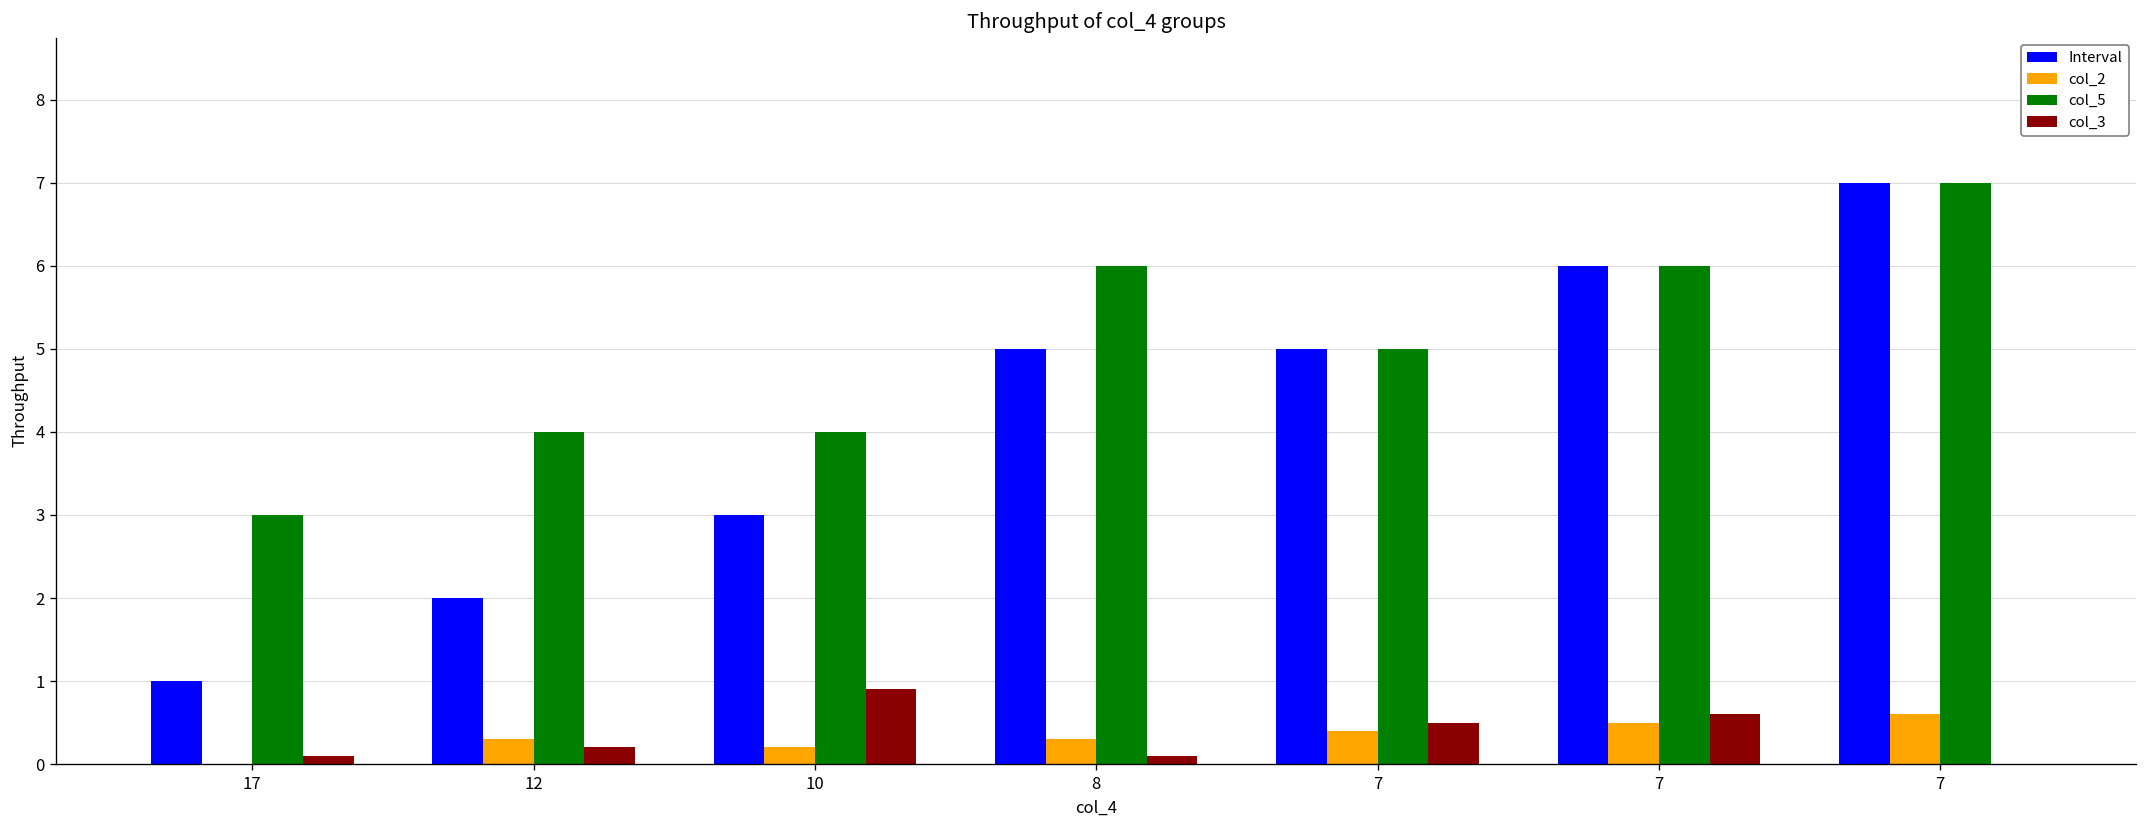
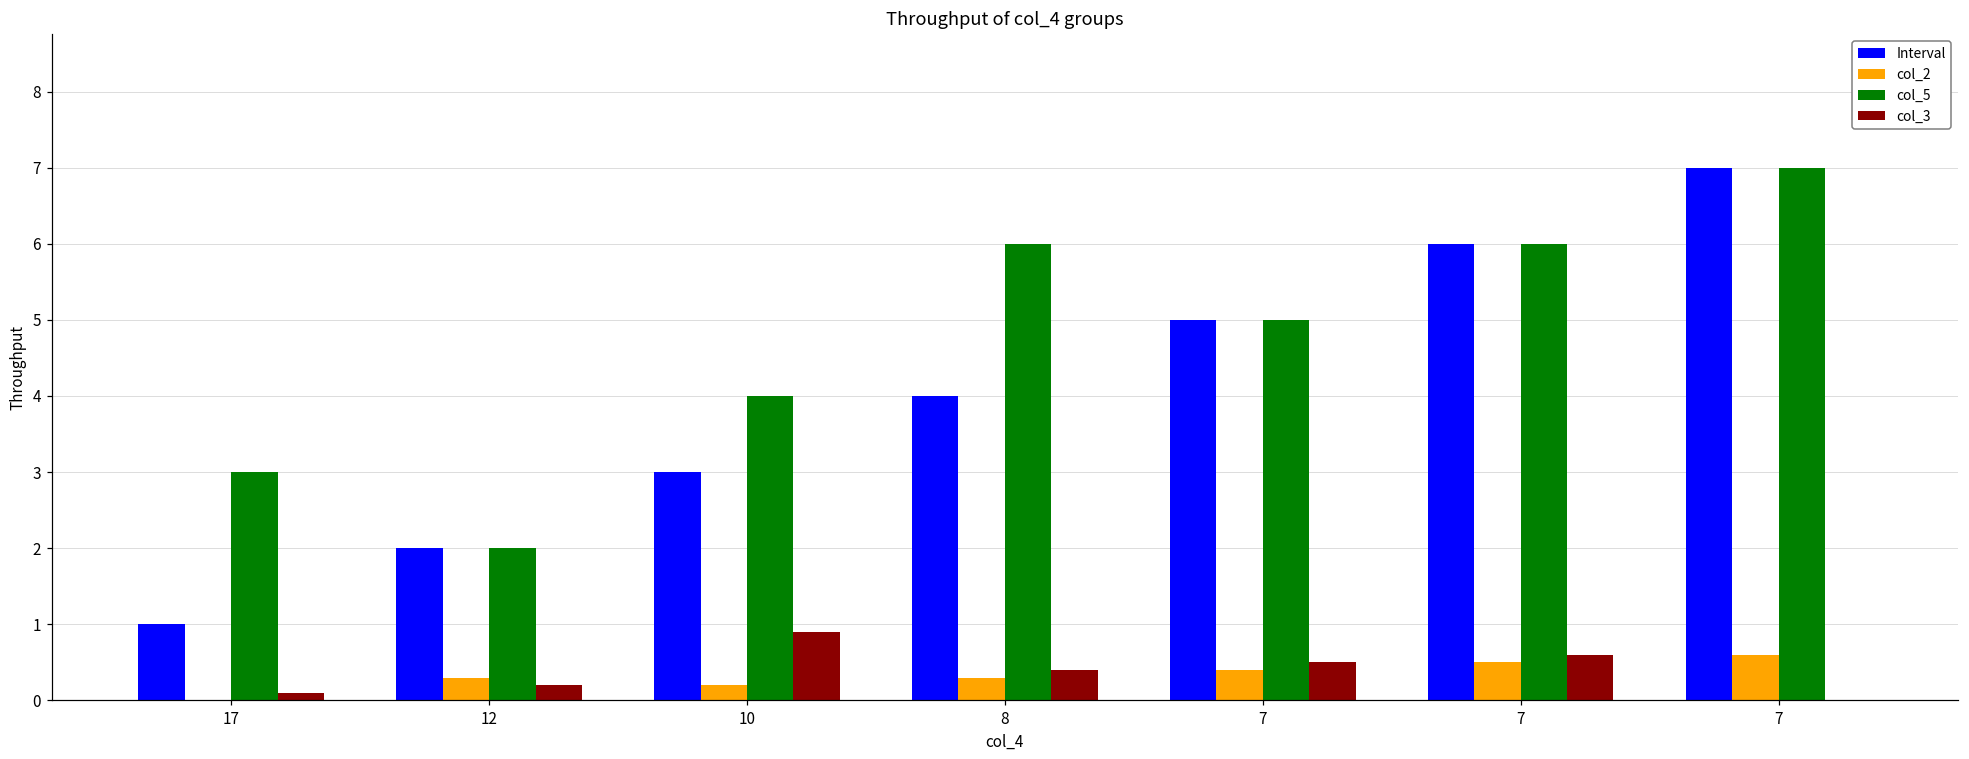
col_5, 12: 4 -> 2
Interval, 8: 5 -> 4
col_3, 8: 0.1 -> 0.4
